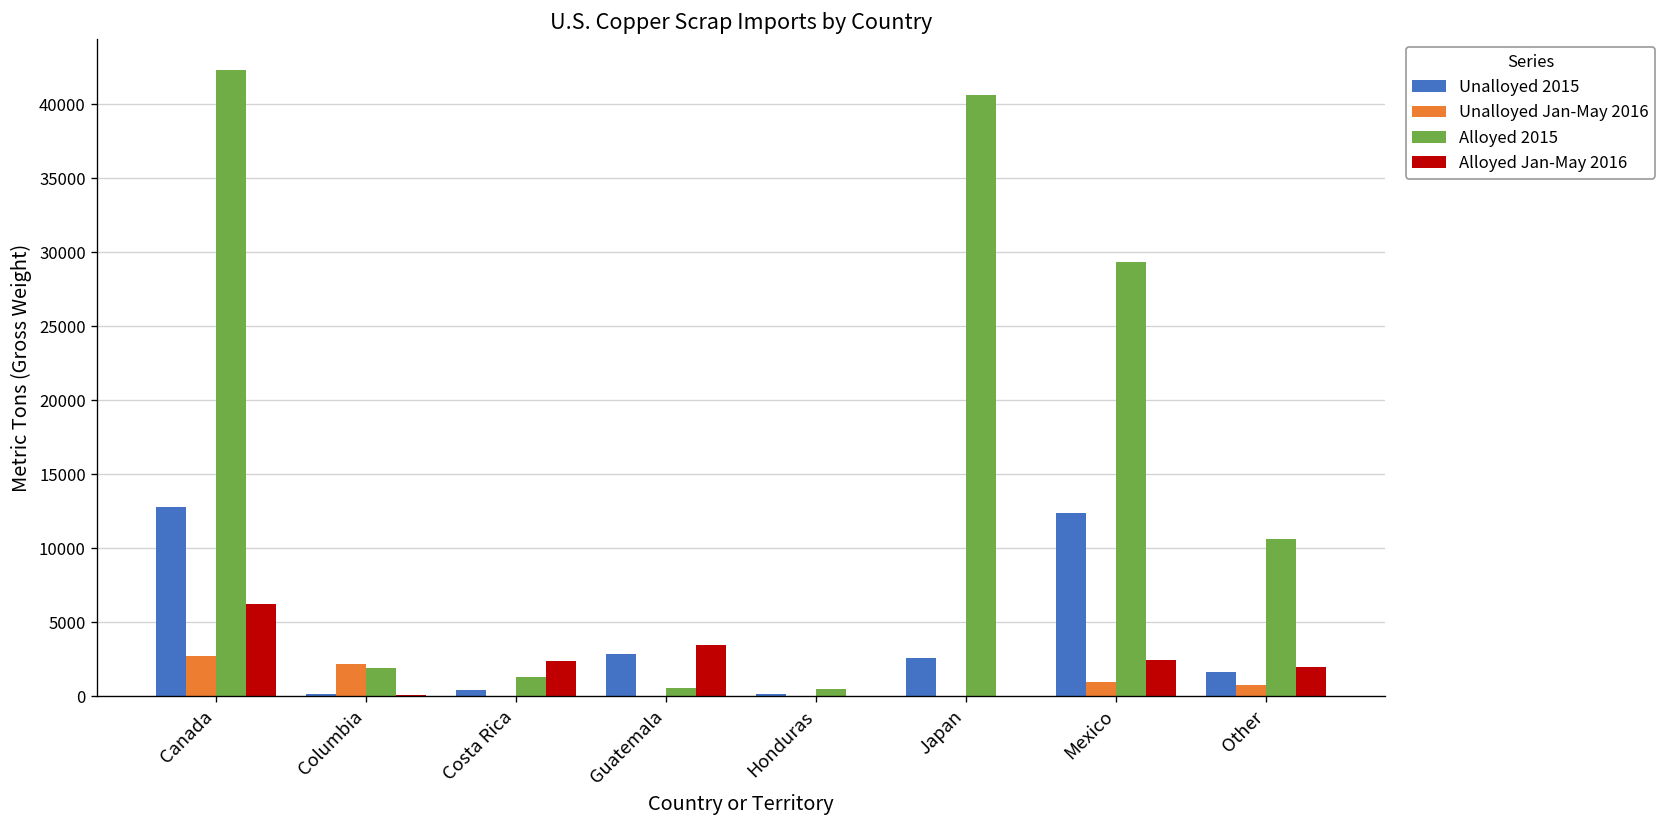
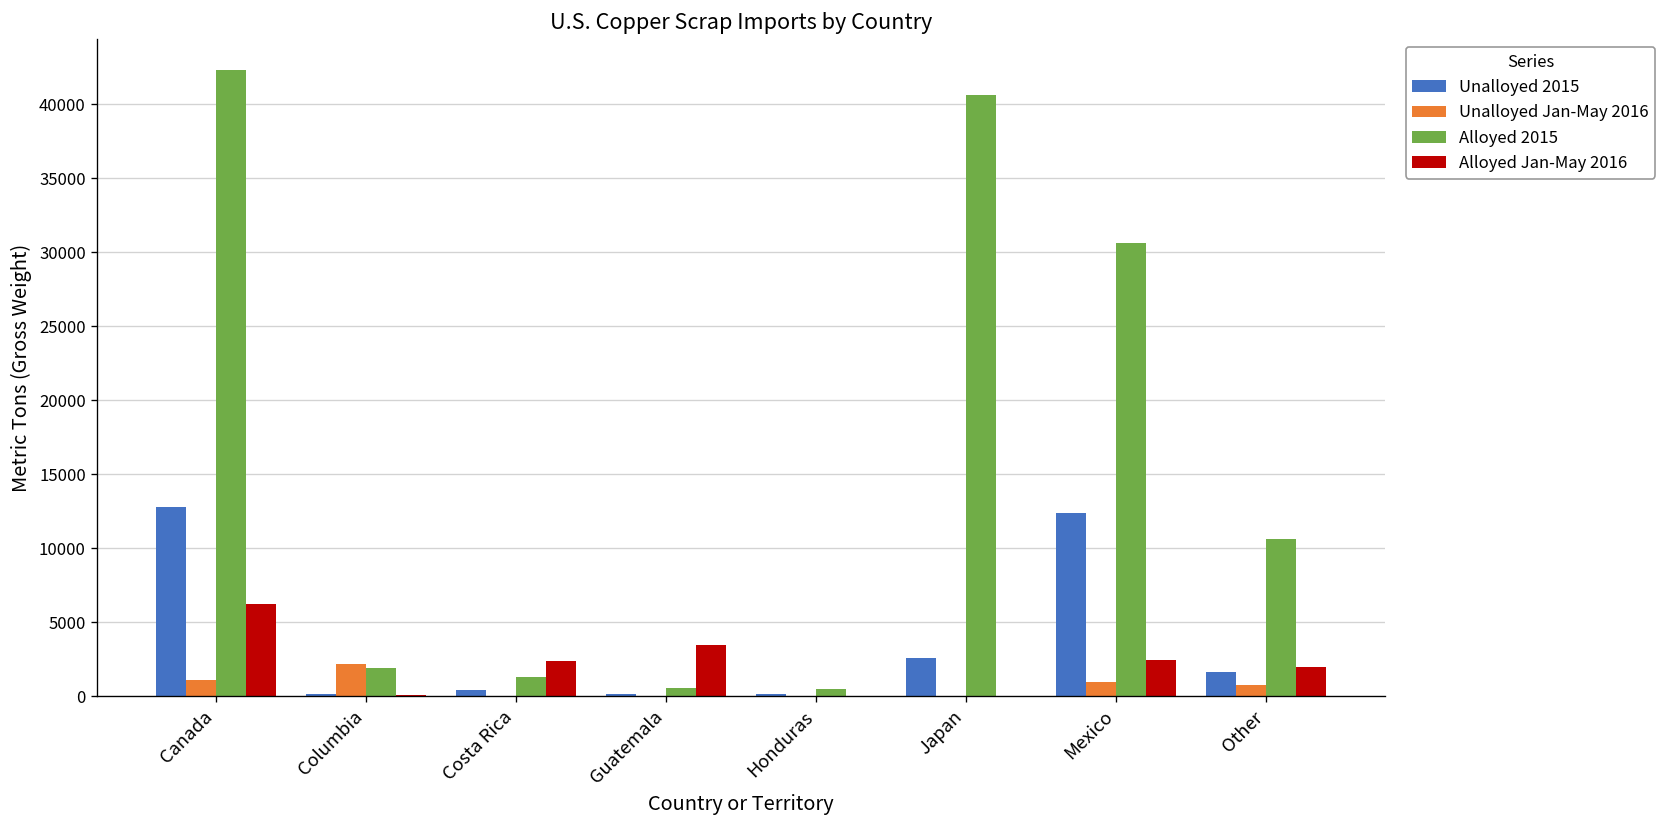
Unalloyed Jan-May 2016, Canada: 2800 -> 1100
Unalloyed 2015, Guatemala: 2900 -> 100
Alloyed 2015, Mexico: 29400 -> 30600
